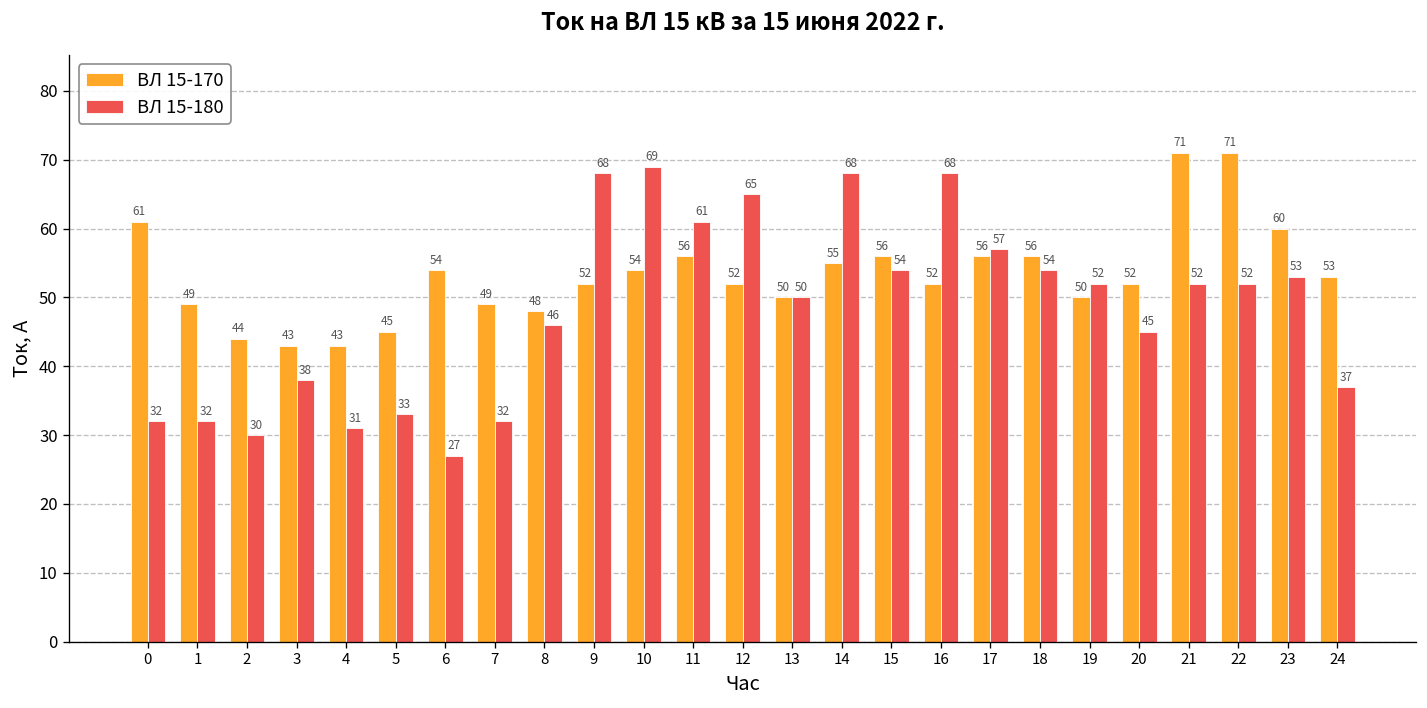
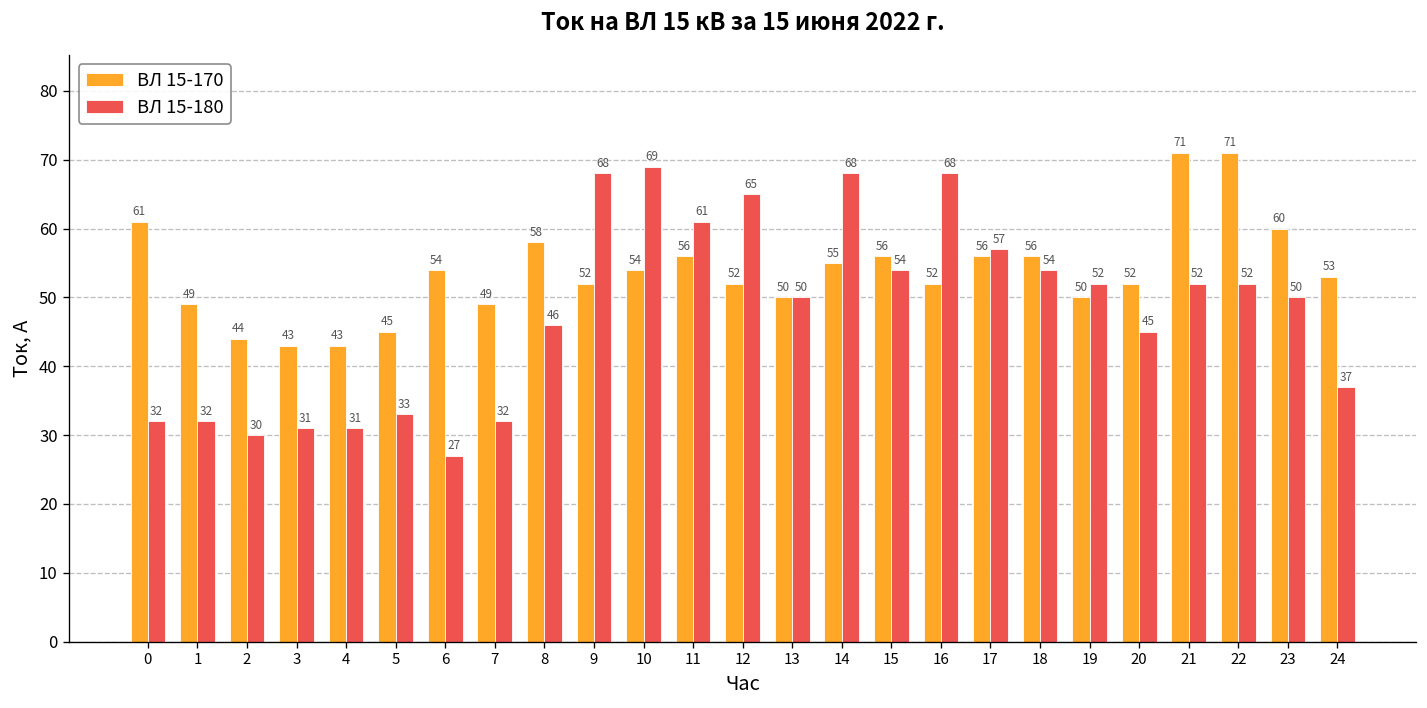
ВЛ 15-180, 3: 38 -> 31
ВЛ 15-170, 8: 48 -> 58
ВЛ 15-180, 23: 53 -> 50
